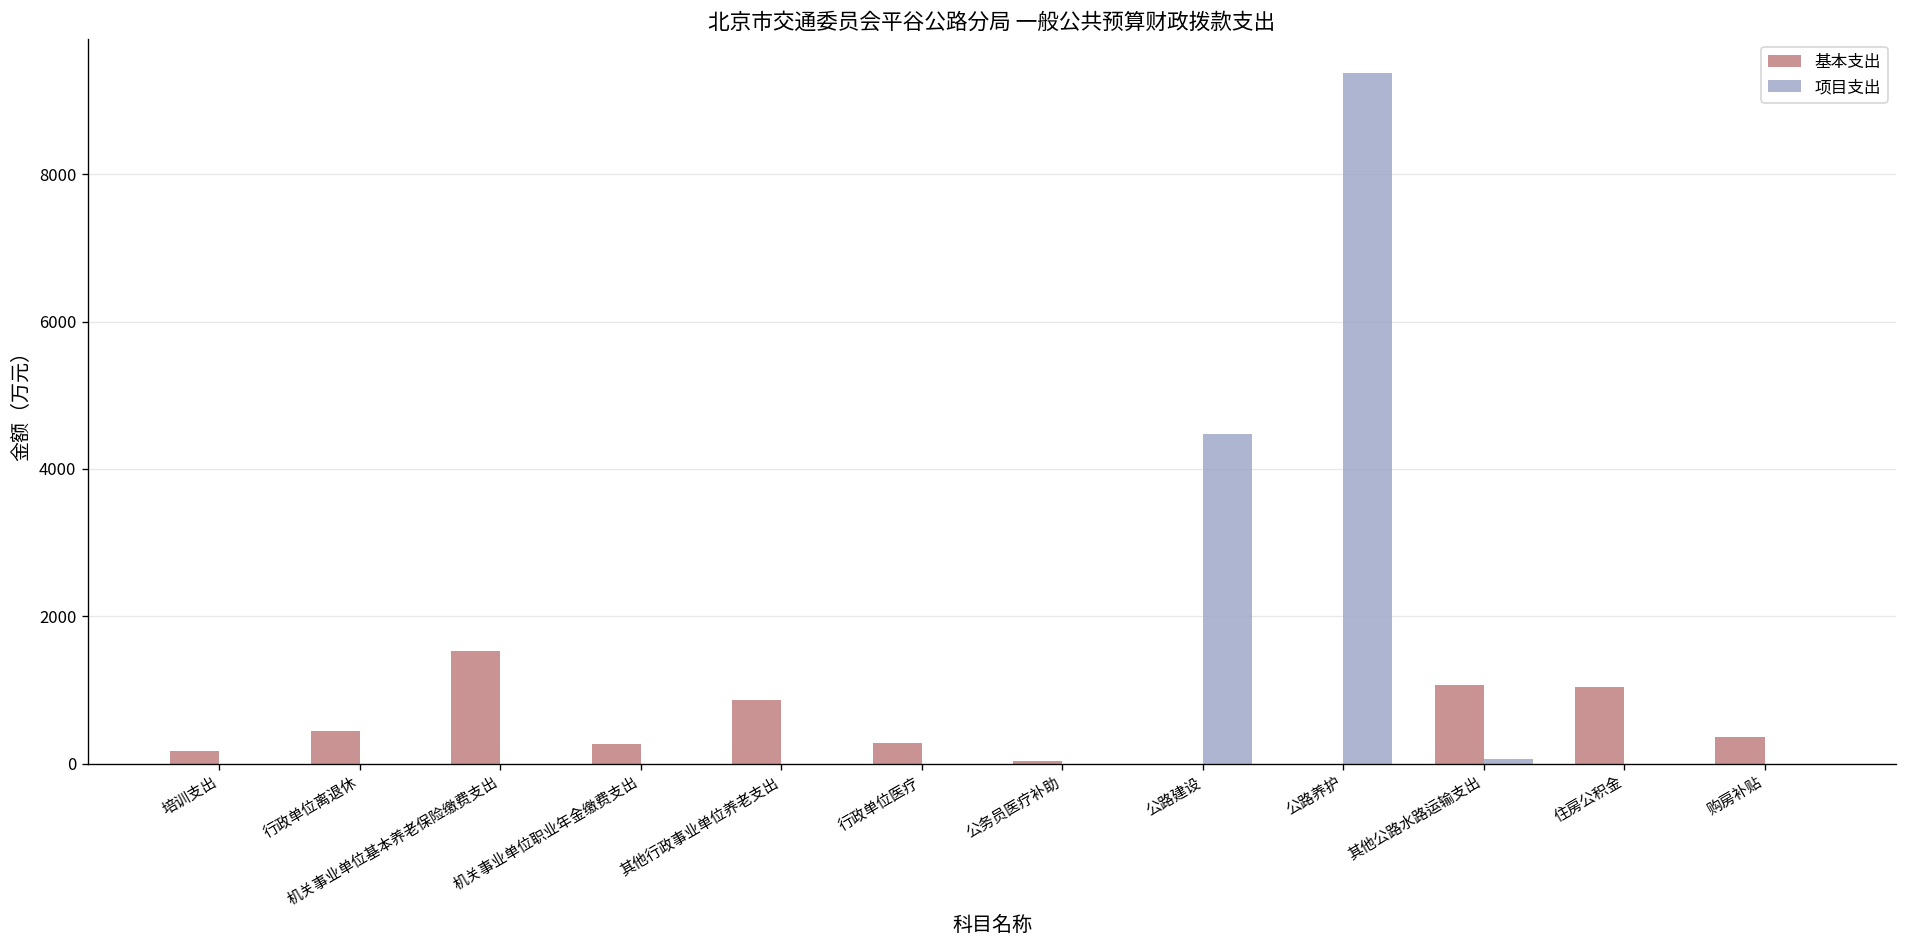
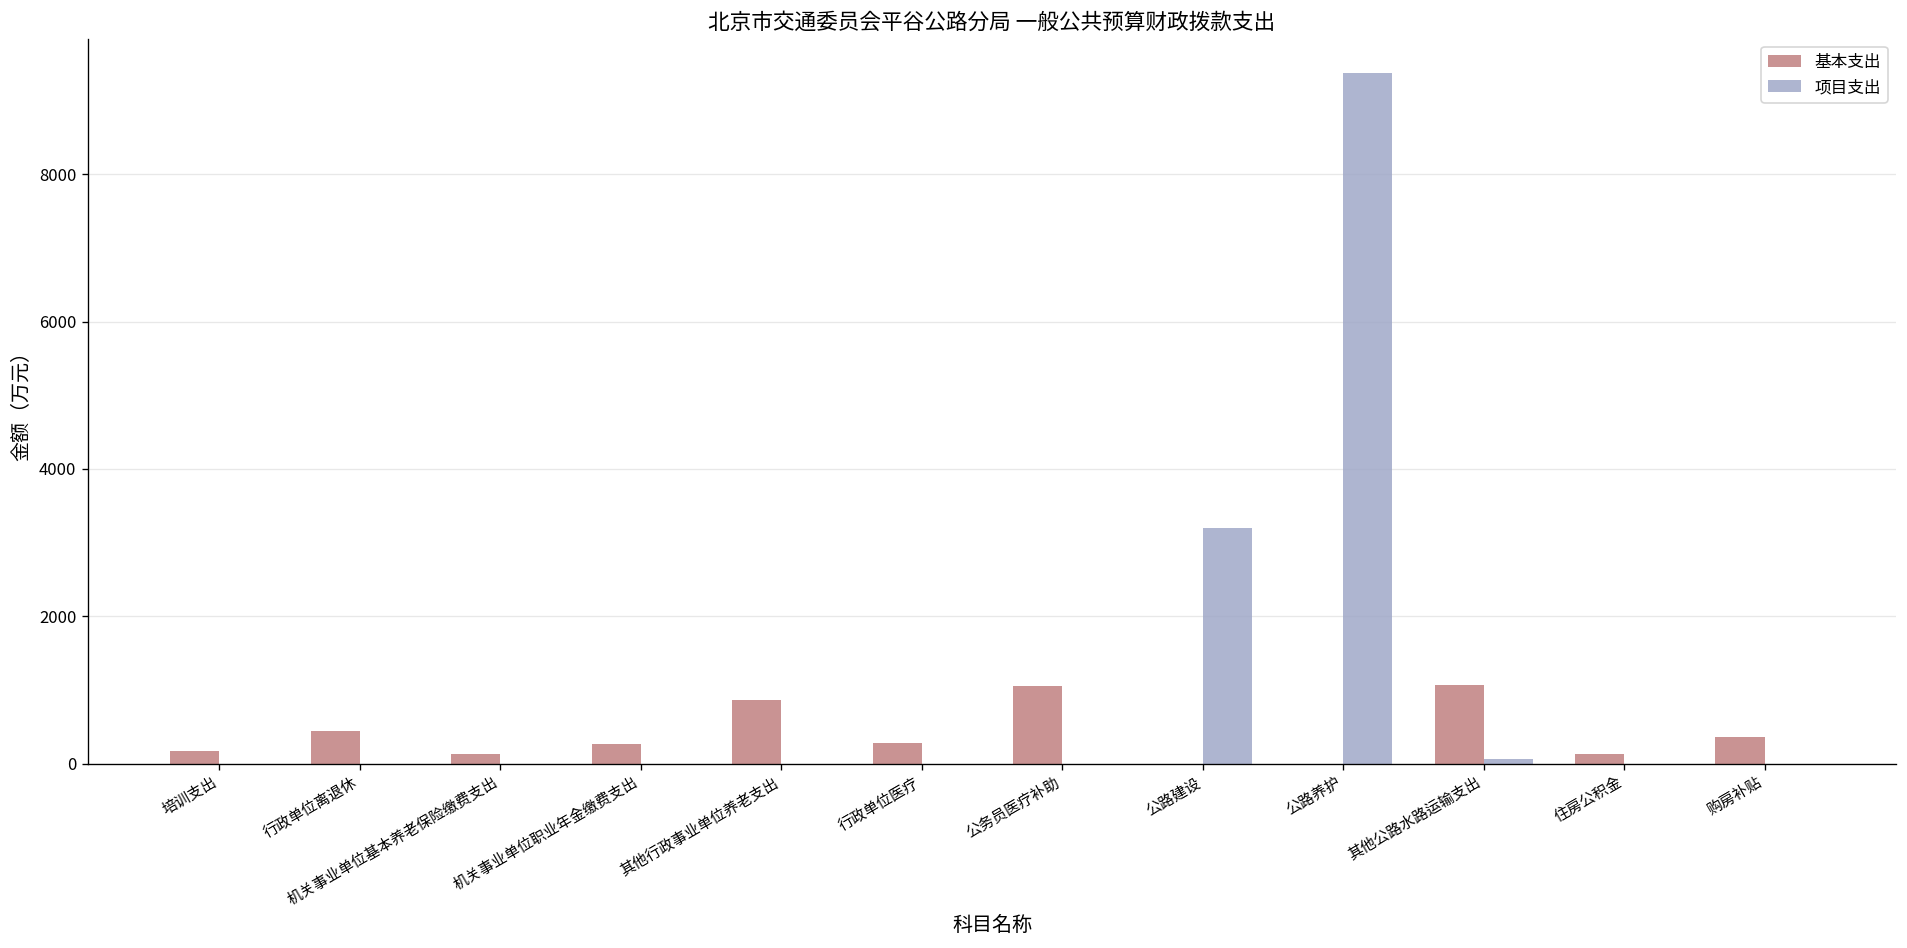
基本支出, 机关事业单位基本养老保险缴费支出: 1500 -> 100
基本支出, 公务员医疗补助: 0 -> 1100
项目支出, 公路建设: 4500 -> 3200
基本支出, 住房公积金: 1000 -> 100
